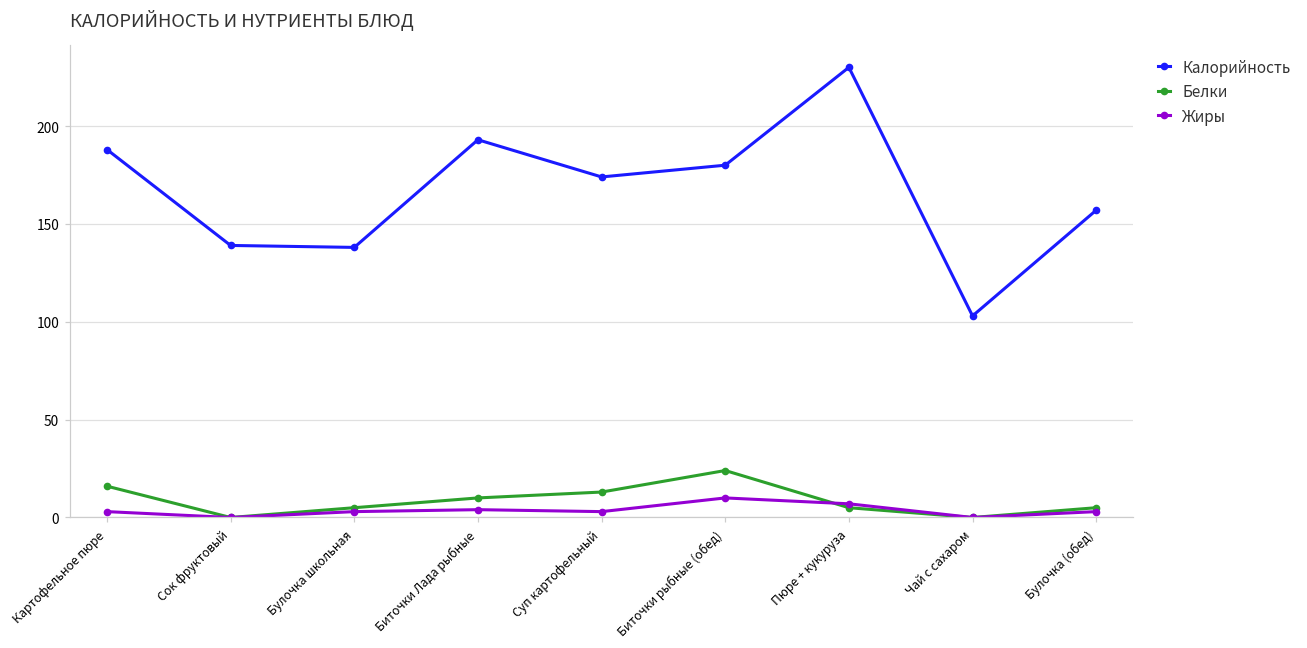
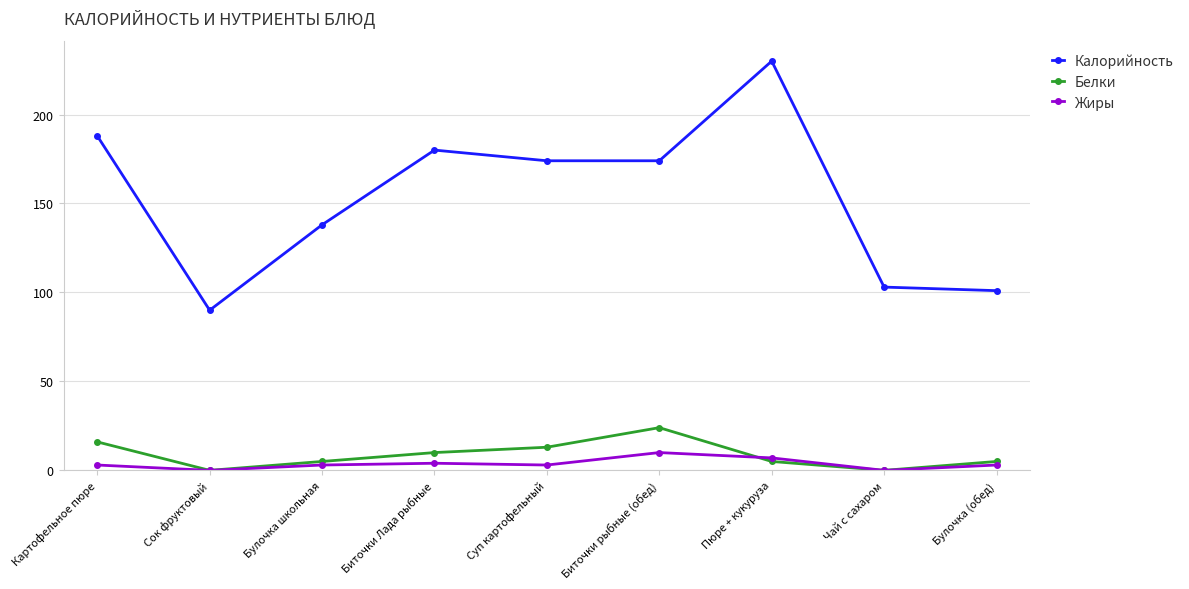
Калорийность, Сок фруктовый: 139 -> 90
Калорийность, Биточки Лада рыбные: 193 -> 180
Калорийность, Биточки рыбные (обед): 180 -> 174
Калорийность, Булочка (обед): 157 -> 101
